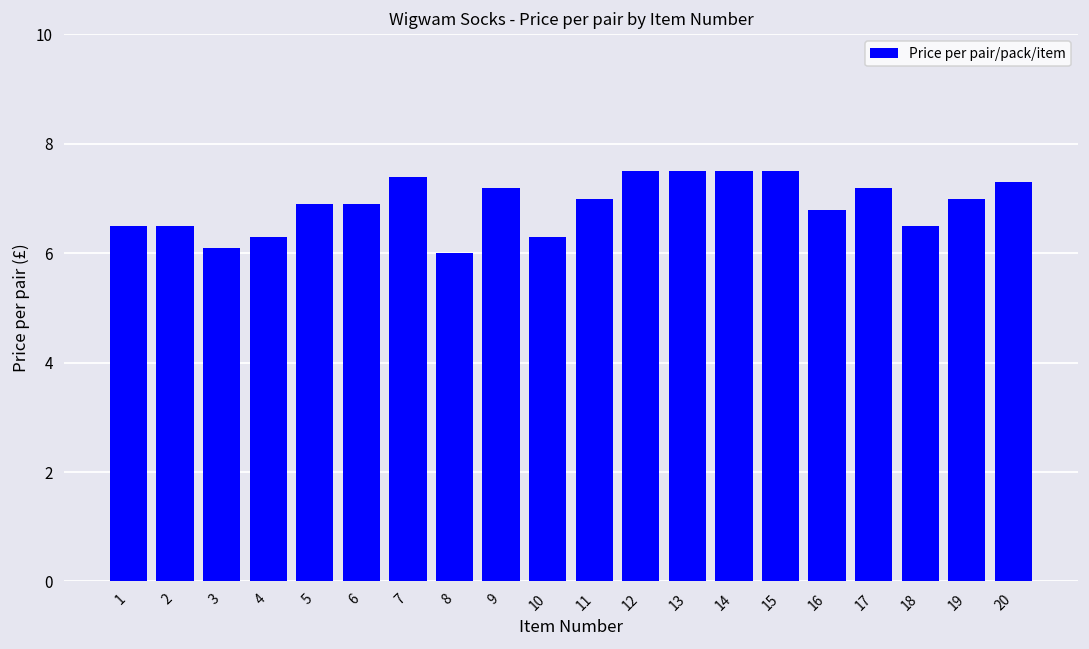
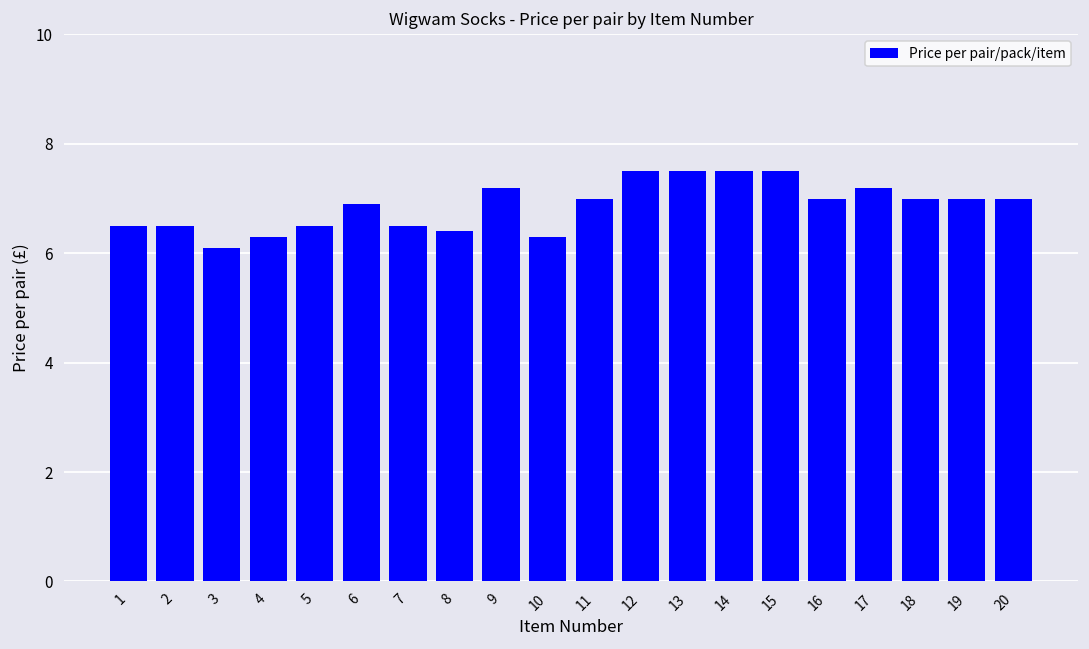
5: 6.9 -> 6.5
7: 7.4 -> 6.5
8: 6.0 -> 6.4
16: 6.8 -> 7.0
18: 6.5 -> 7.0
20: 7.3 -> 7.0
